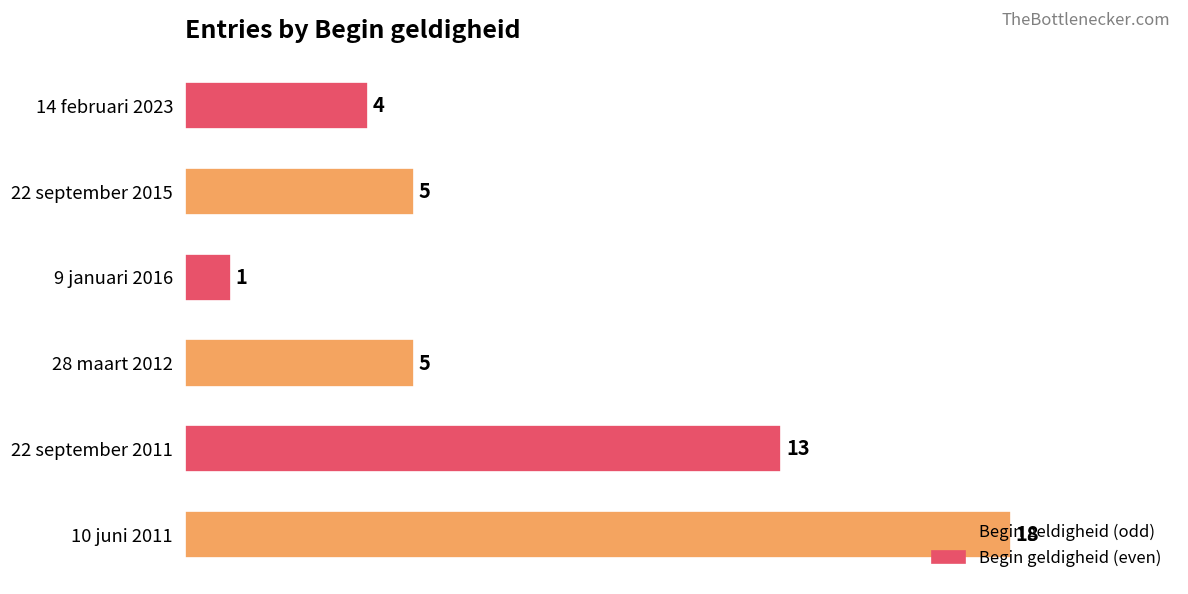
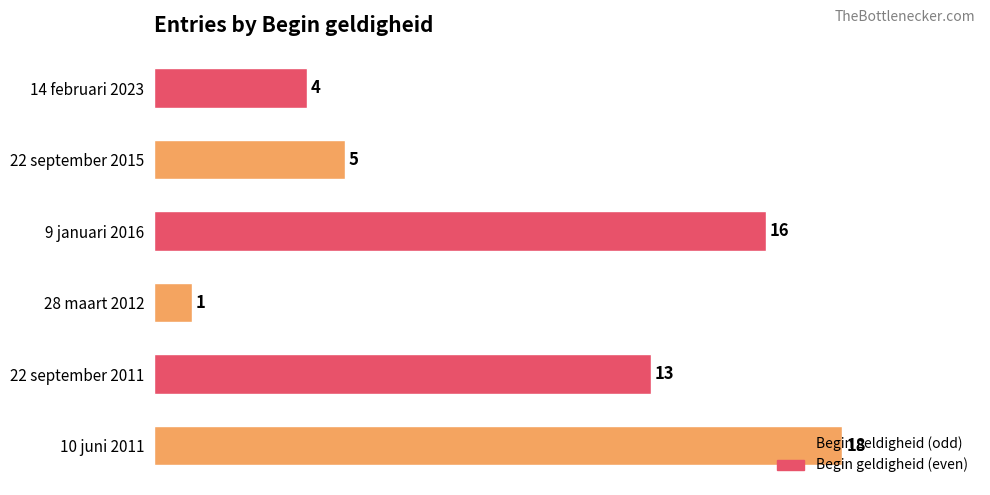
9 januari 2016: 1 -> 16
28 maart 2012: 5 -> 1
